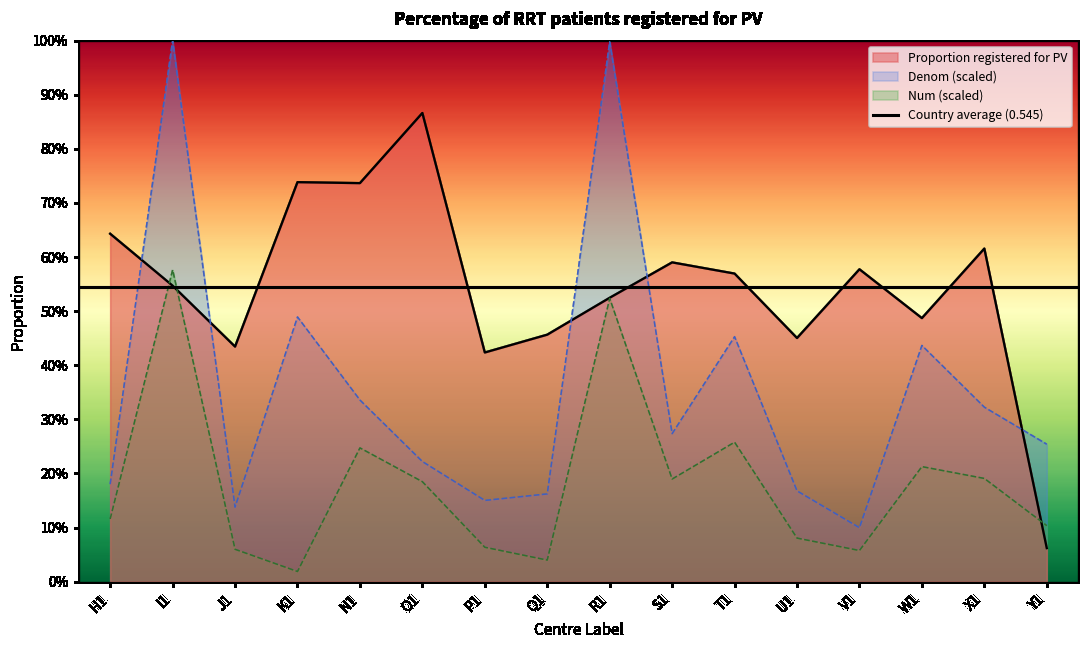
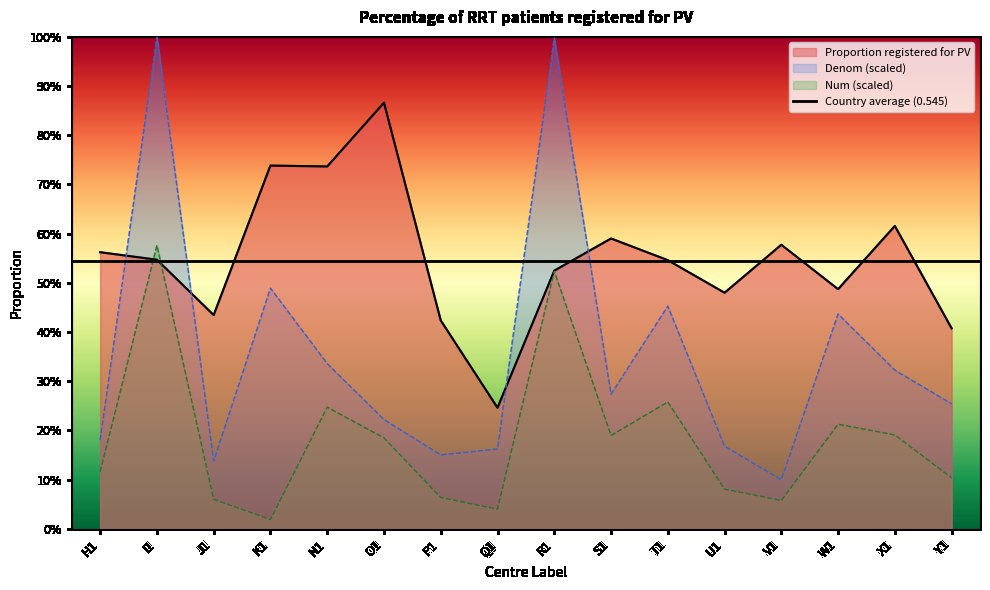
Proportion registered for PV, H1: 64% -> 56%
Proportion registered for PV, Q1: 46% -> 25%
Proportion registered for PV, T1: 57% -> 55%
Proportion registered for PV, U1: 45% -> 48%
Proportion registered for PV, Y1: 6% -> 41%
